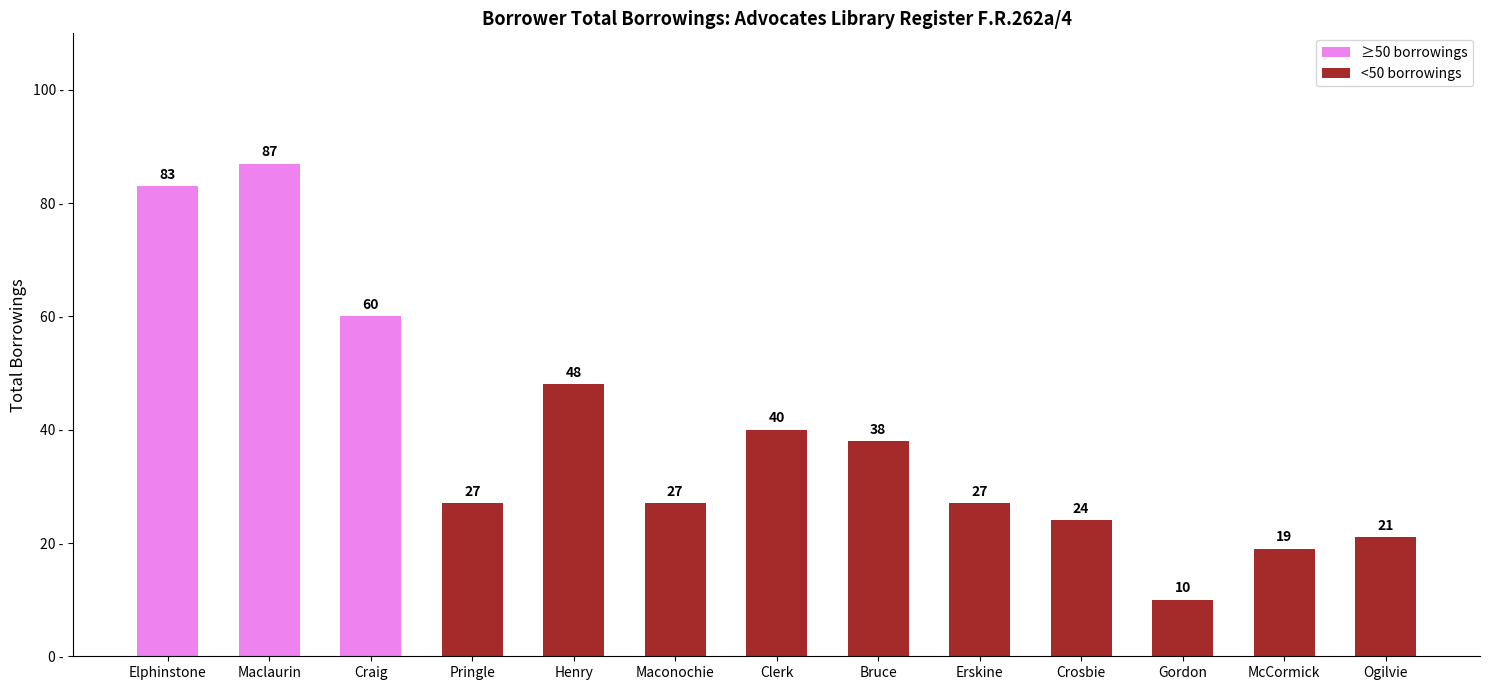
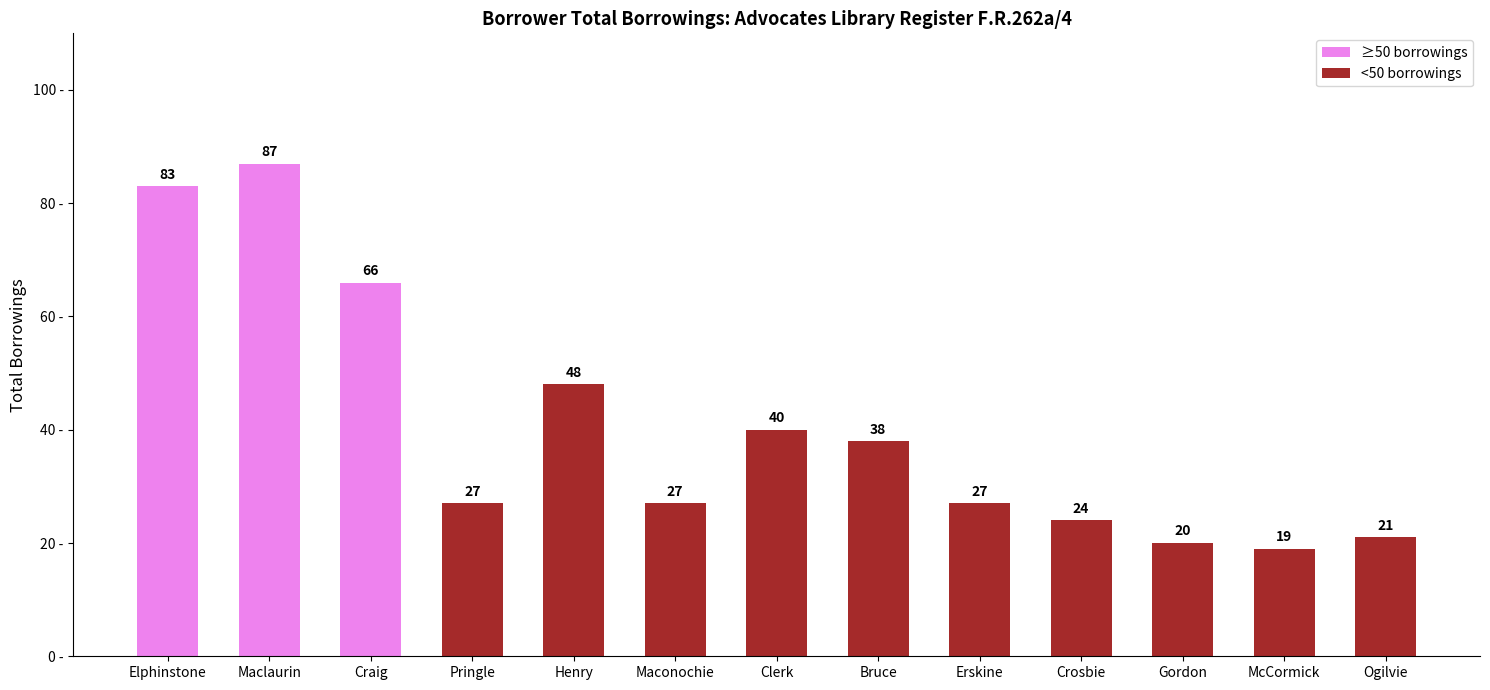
Craig: 60 -> 66
Gordon: 10 -> 20
